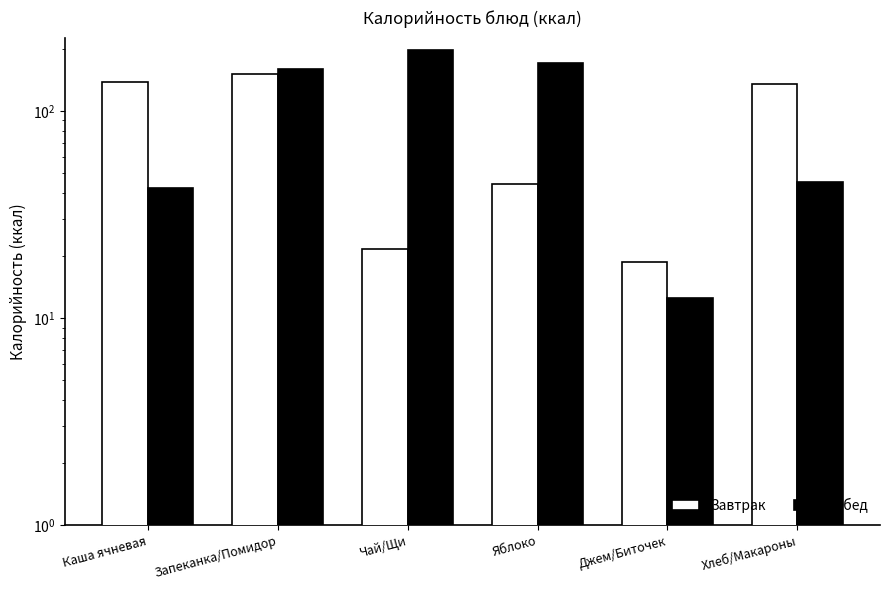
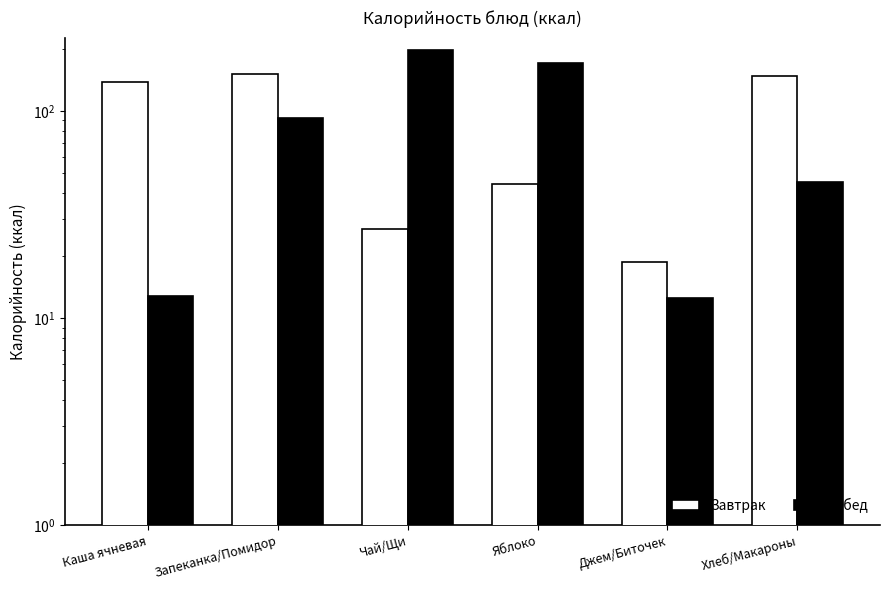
Обед, Каша ячневая: 42 -> 13
Обед, Запеканка/Помидор: 160 -> 90
Завтрак, Чай/Щи: 22 -> 27
Завтрак, Хлеб/Макароны: 140 -> 150
